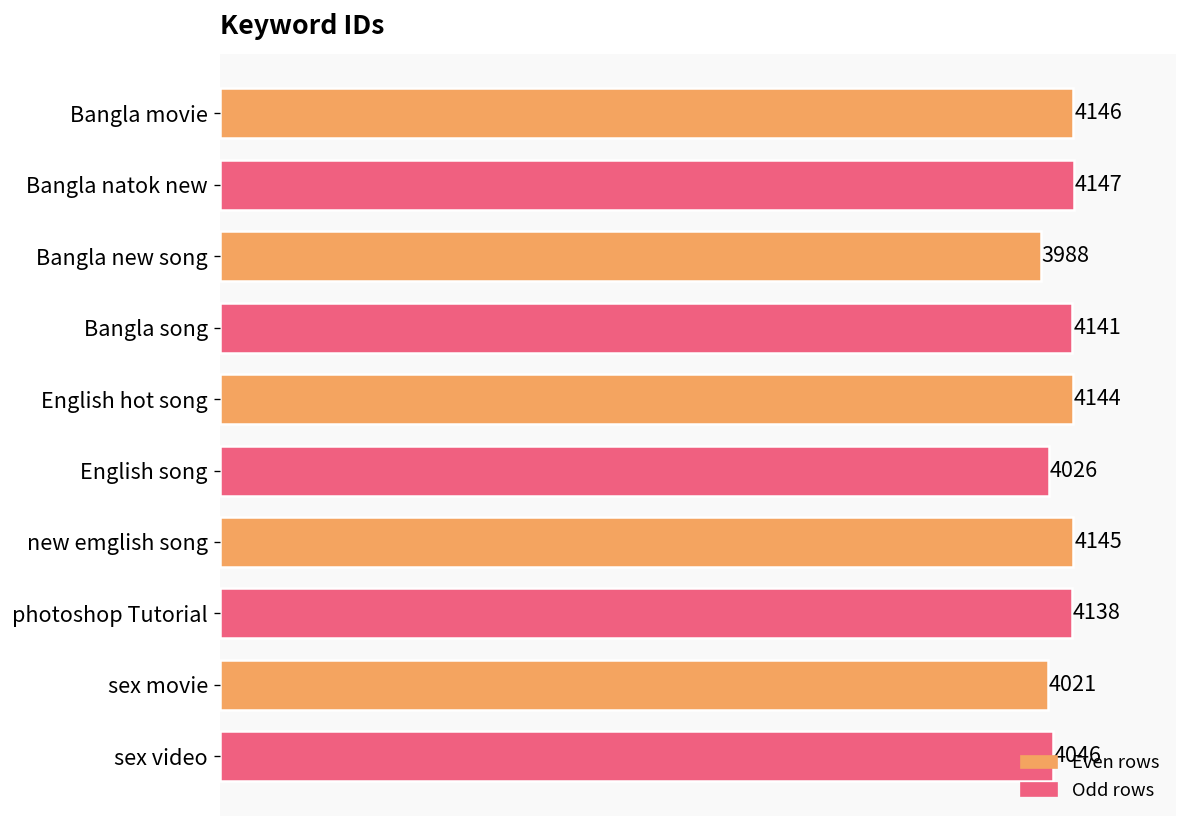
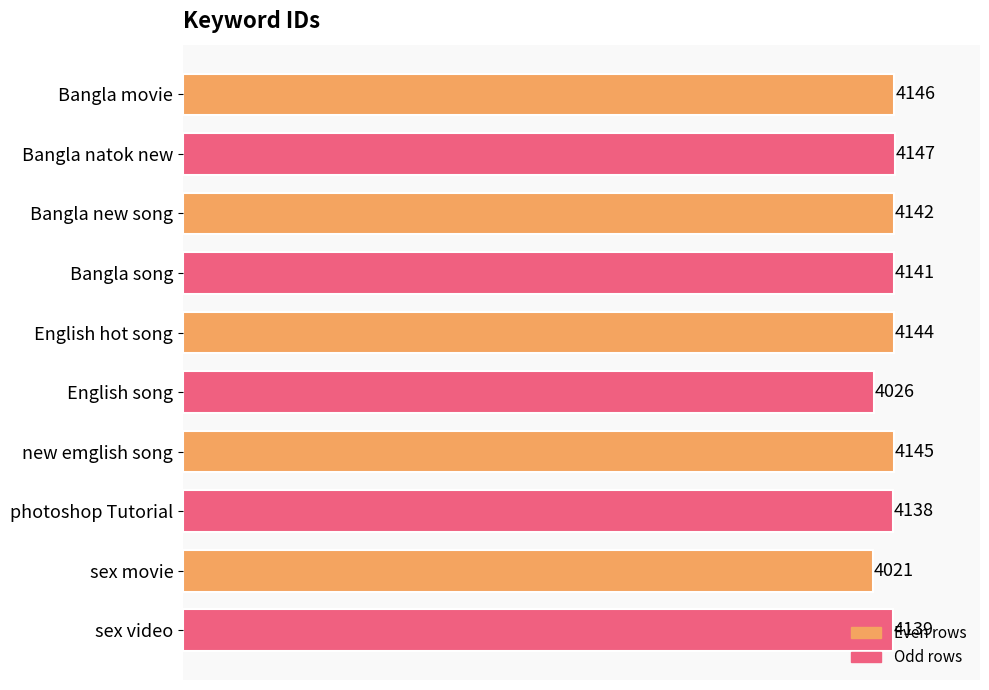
Bangla new song: 3988 -> 4142
sex video: 4046 -> 4139
